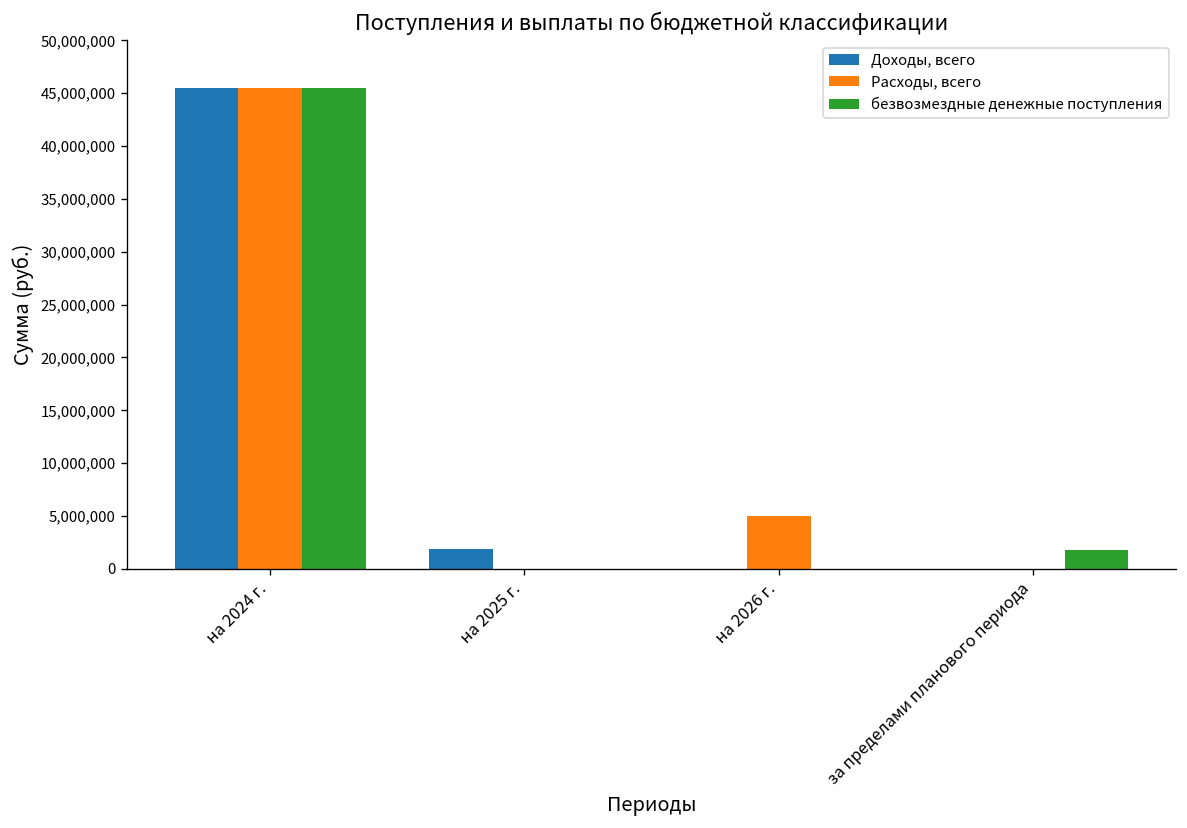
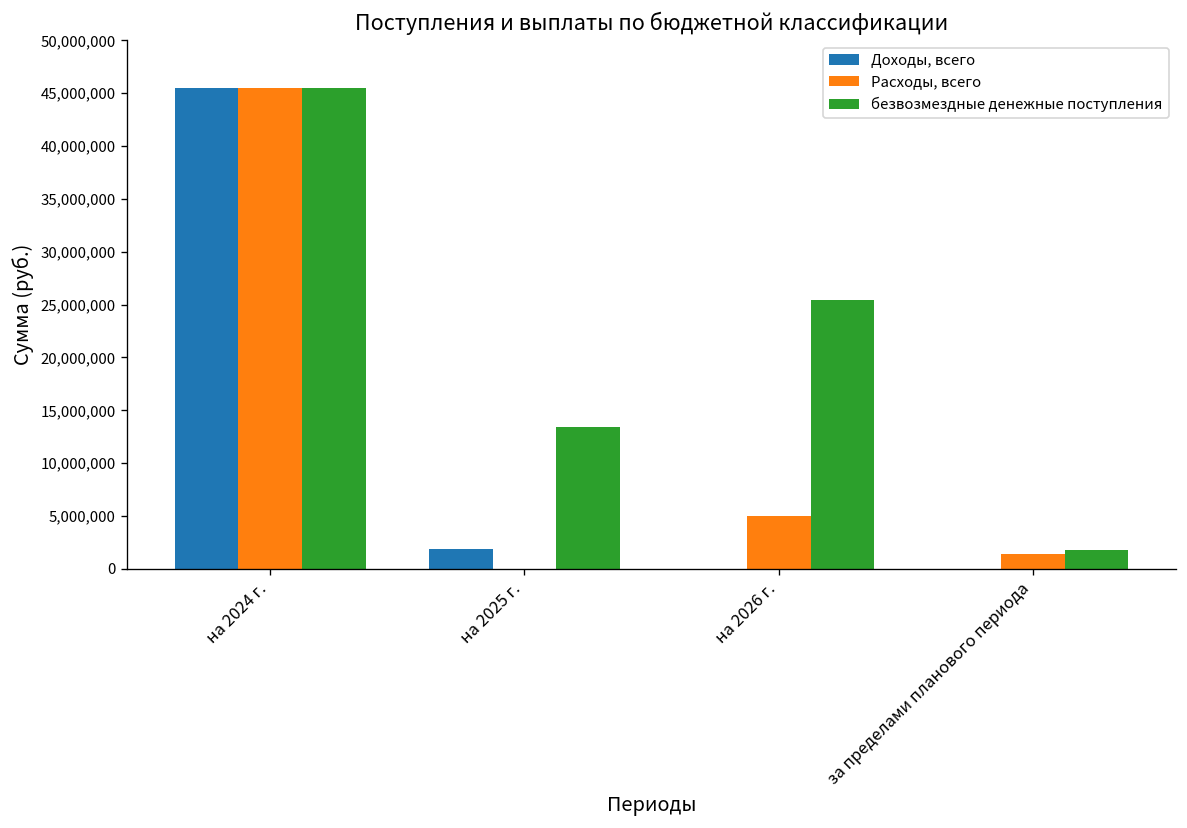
безвозмездные денежные поступления, на 2025 г.: 0 -> 13,000,000
безвозмездные денежные поступления, на 2026 г.: 0 -> 25,000,000
Расходы, всего, за пределами планового периода: 0 -> 1,000,000
